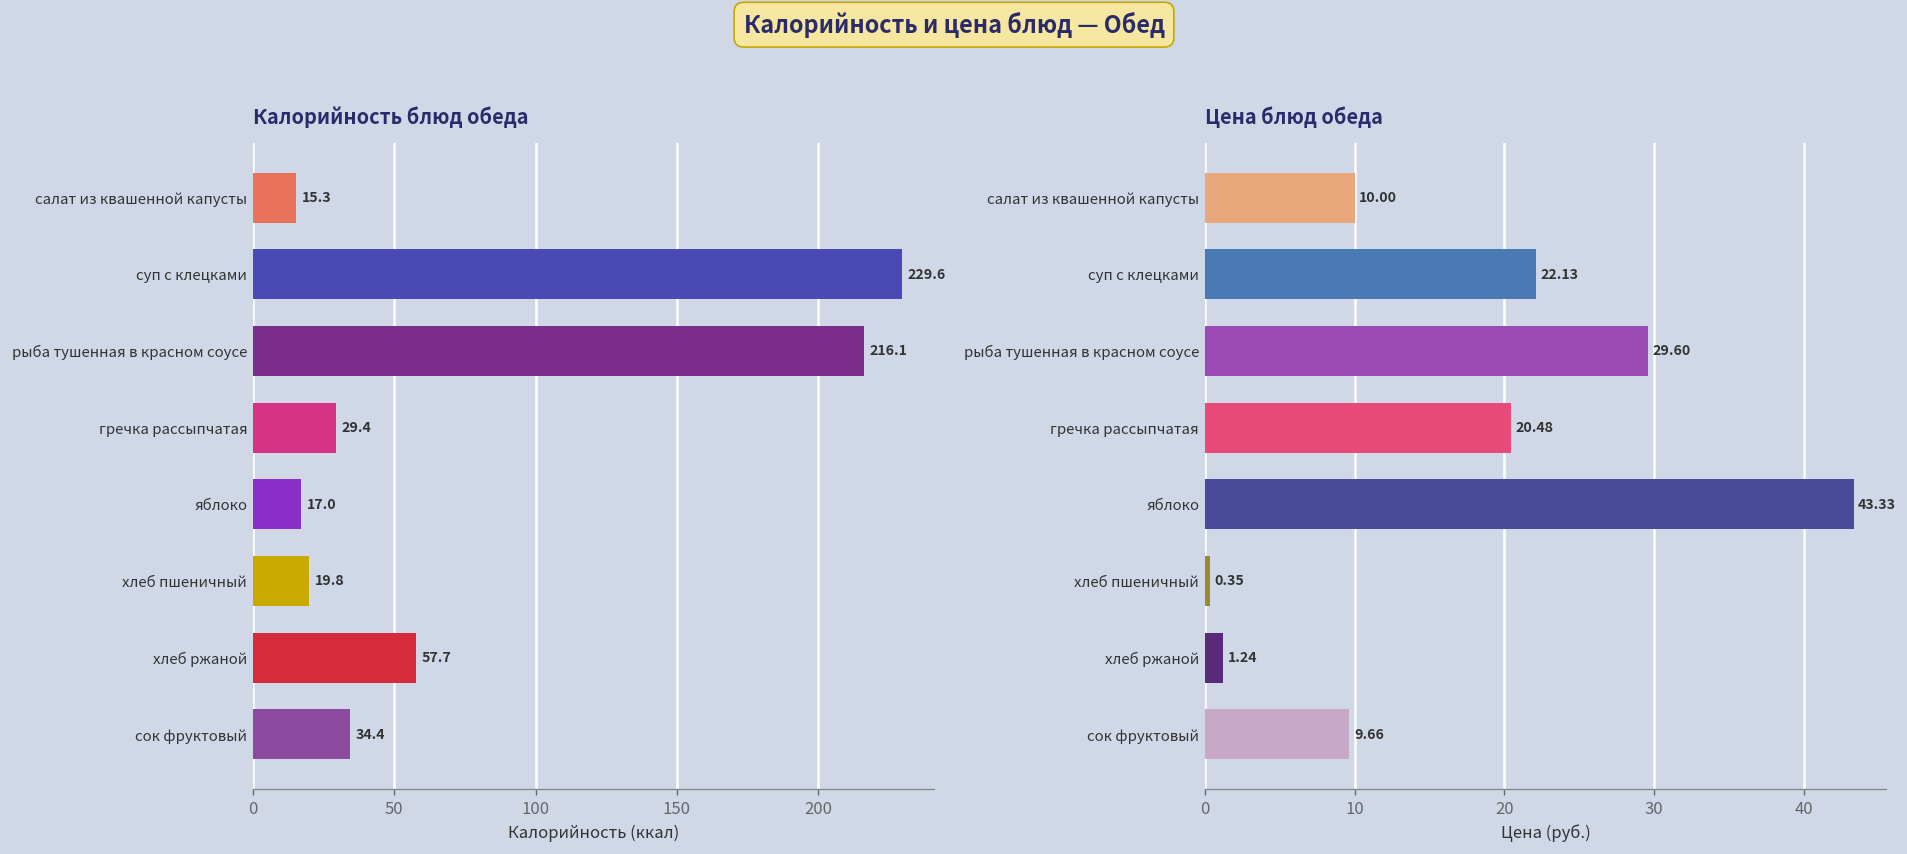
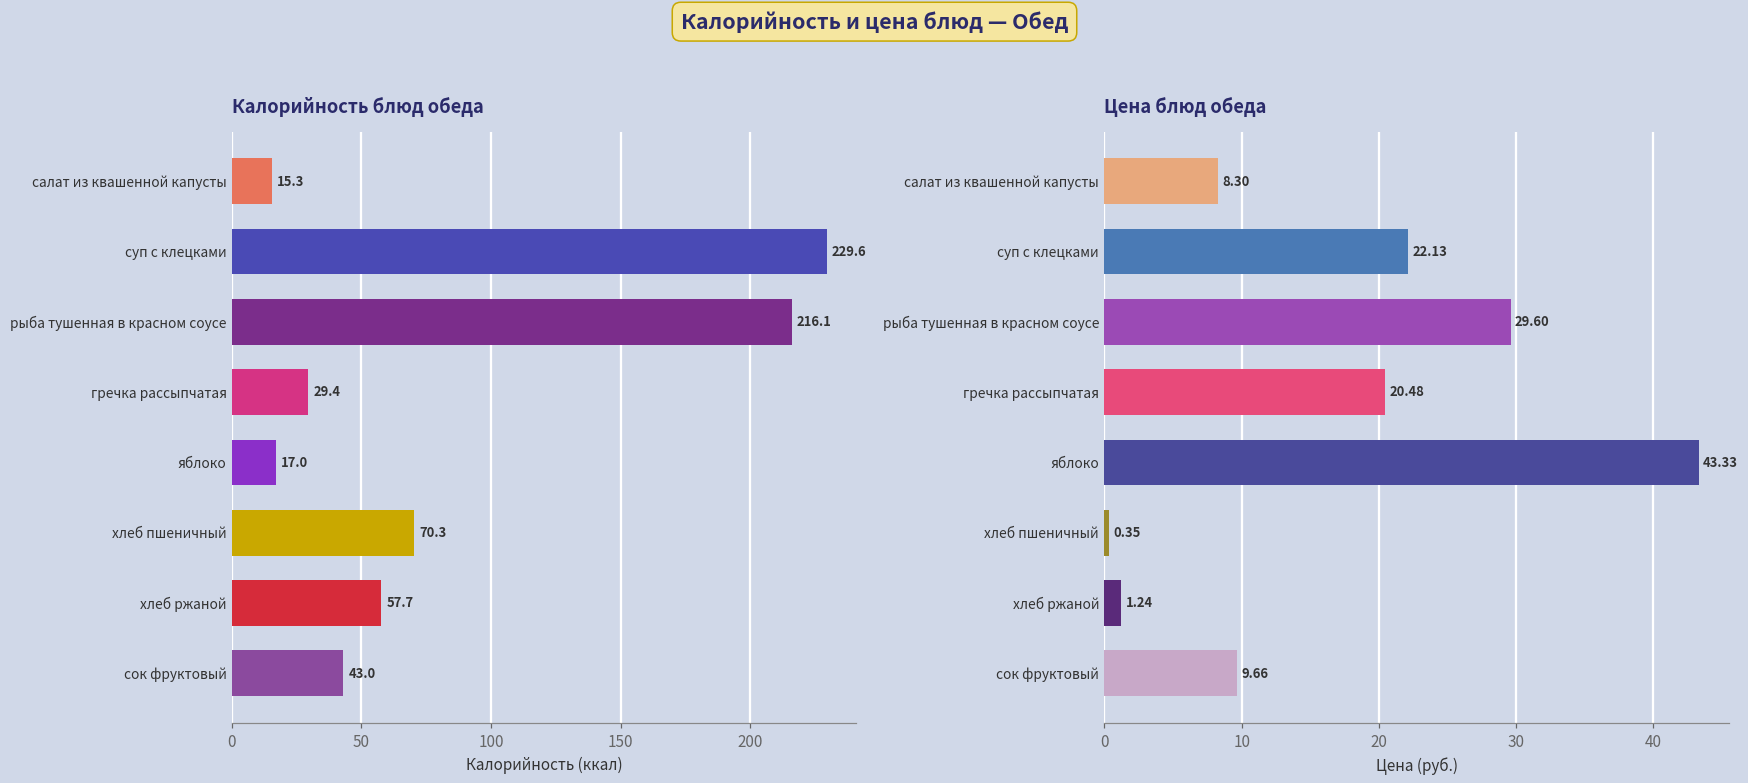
Калорийность блюд обеда, хлеб пшеничный: 19.8 -> 70.3
Калорийность блюд обеда, сок фруктовый: 34.4 -> 43.0
Цена блюд обеда, салат из квашенной капусты: 10.00 -> 8.30
